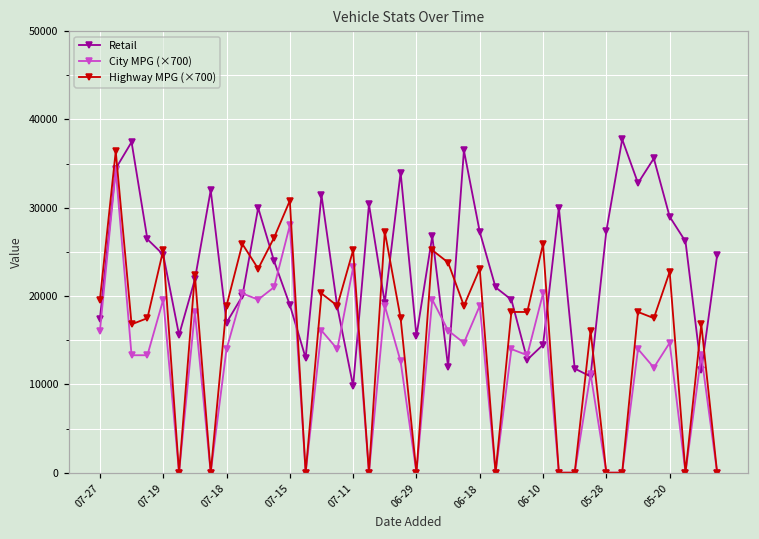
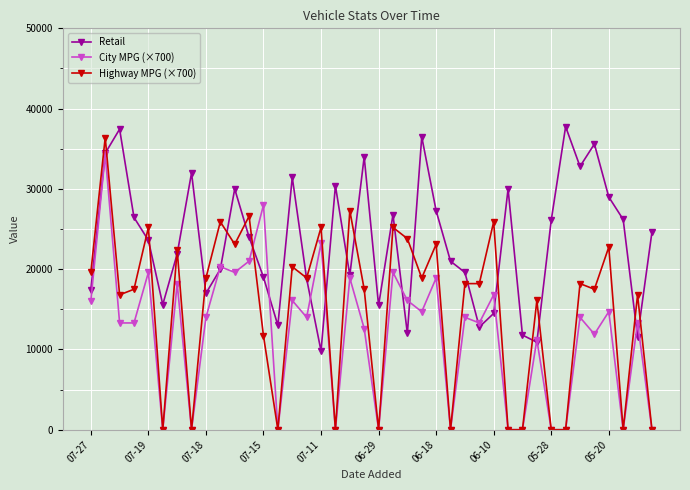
Retail, 07-19: 25000 -> 24000
Highway MPG (×700), 07-15: 31000 -> 12000
City MPG (×700), 06-10: 20000 -> 17000
Retail, 05-28: 27000 -> 26000
